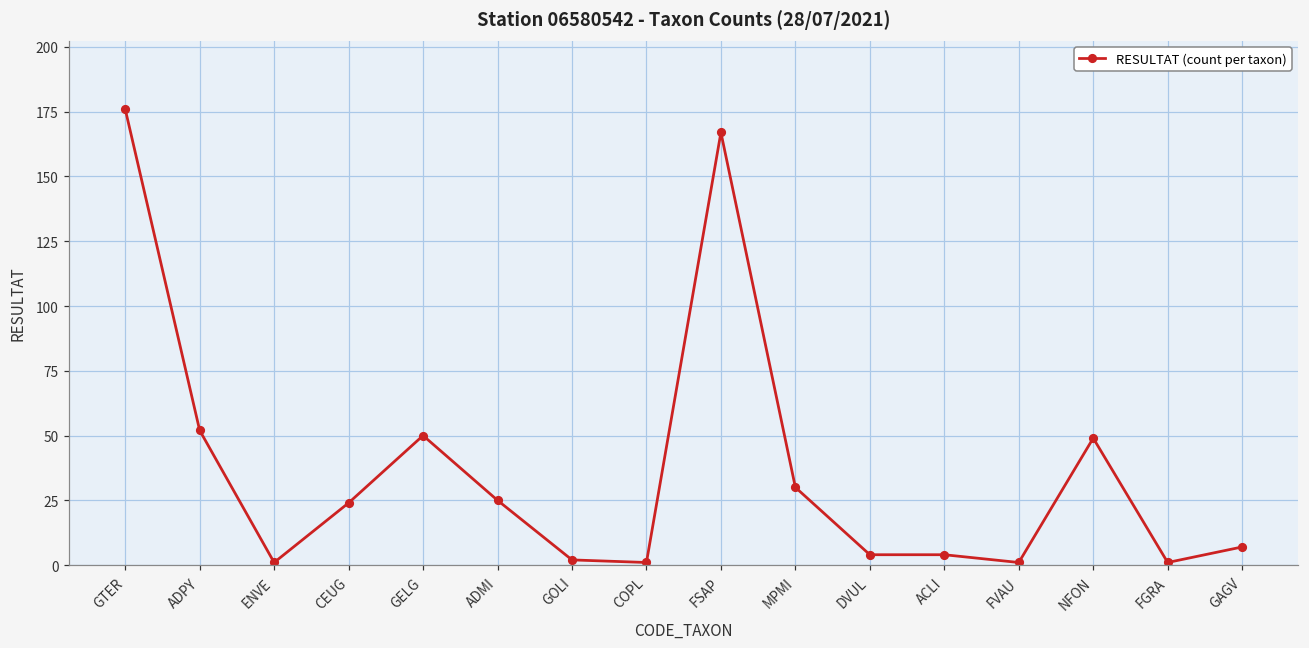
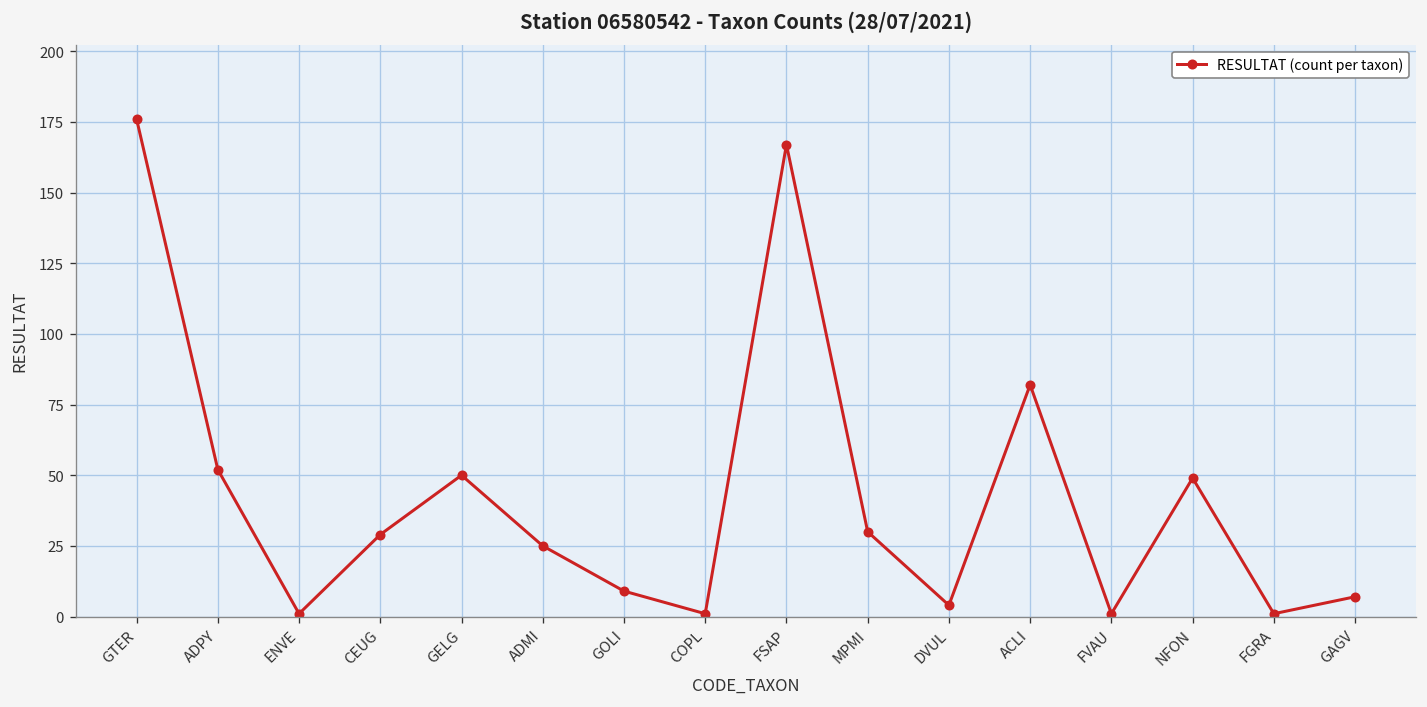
CEUG: 24 -> 29
GOLI: 2 -> 9
ACLI: 4 -> 82
